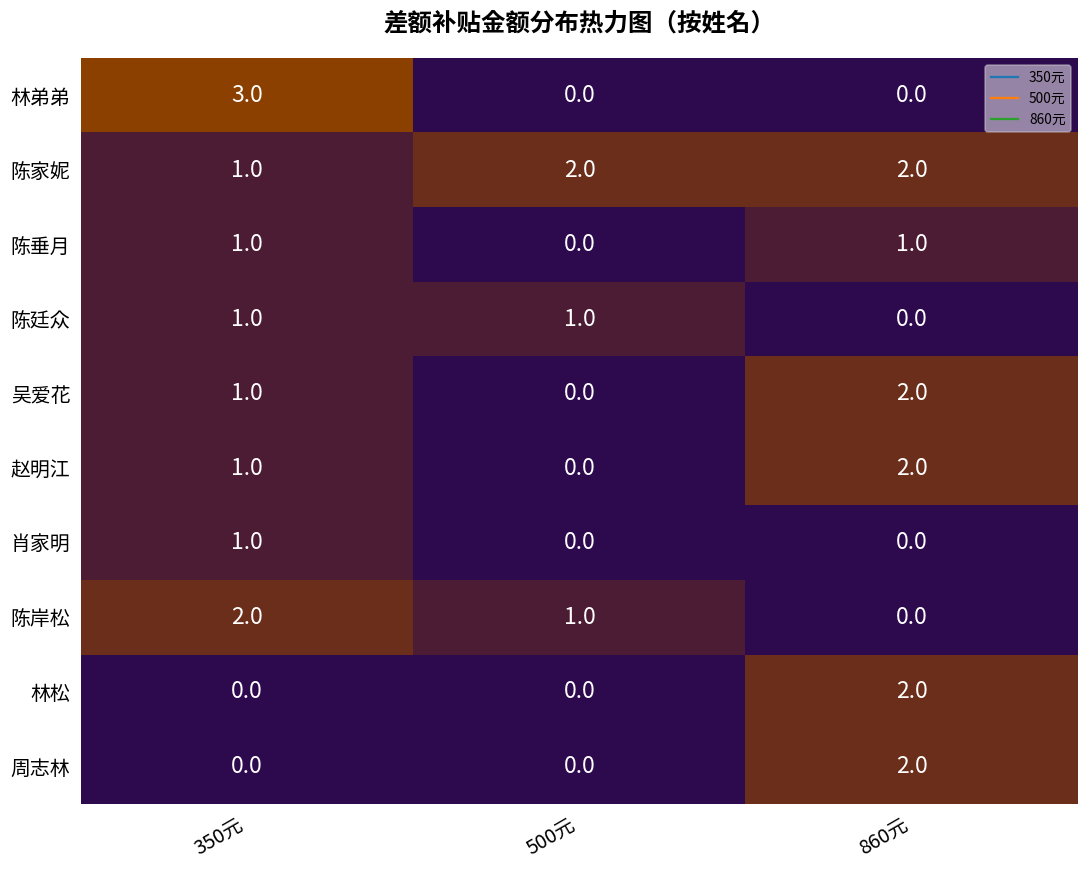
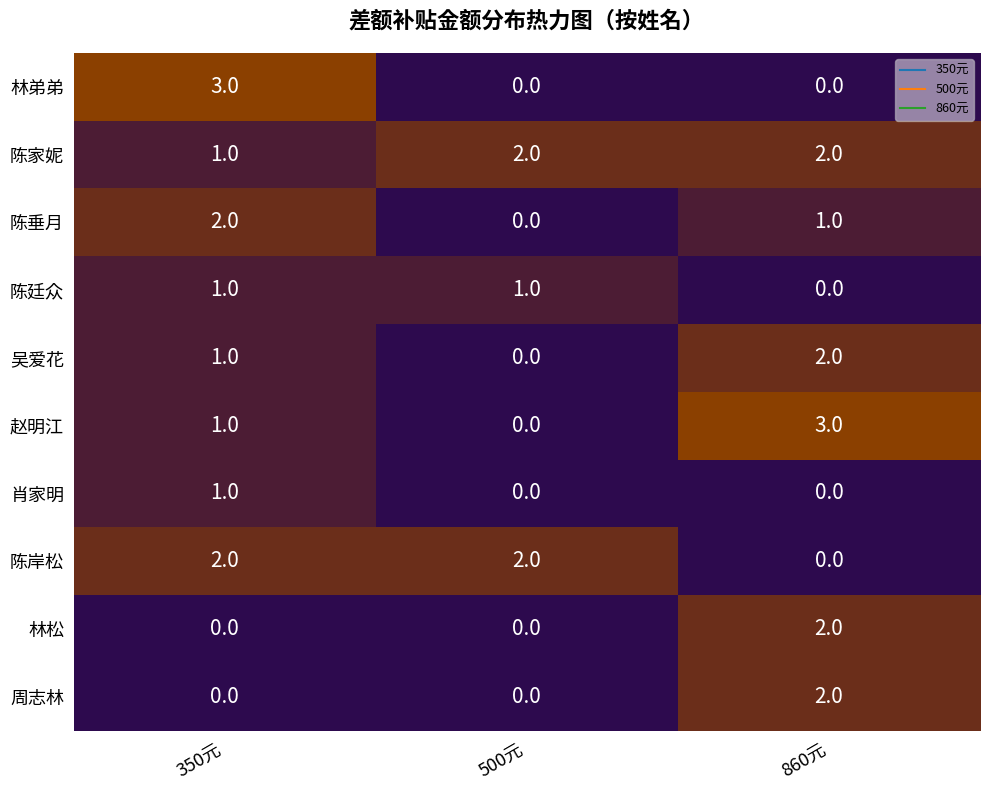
陈垂月, 350元: 1.0 -> 2.0
赵明江, 860元: 2.0 -> 3.0
陈岸松, 500元: 1.0 -> 2.0
